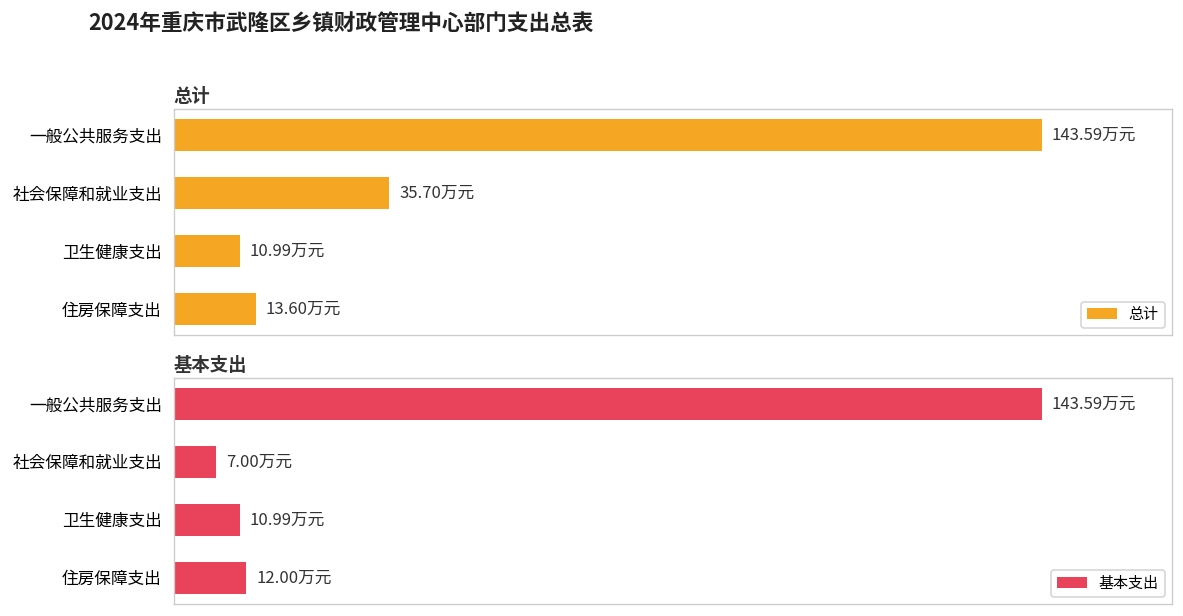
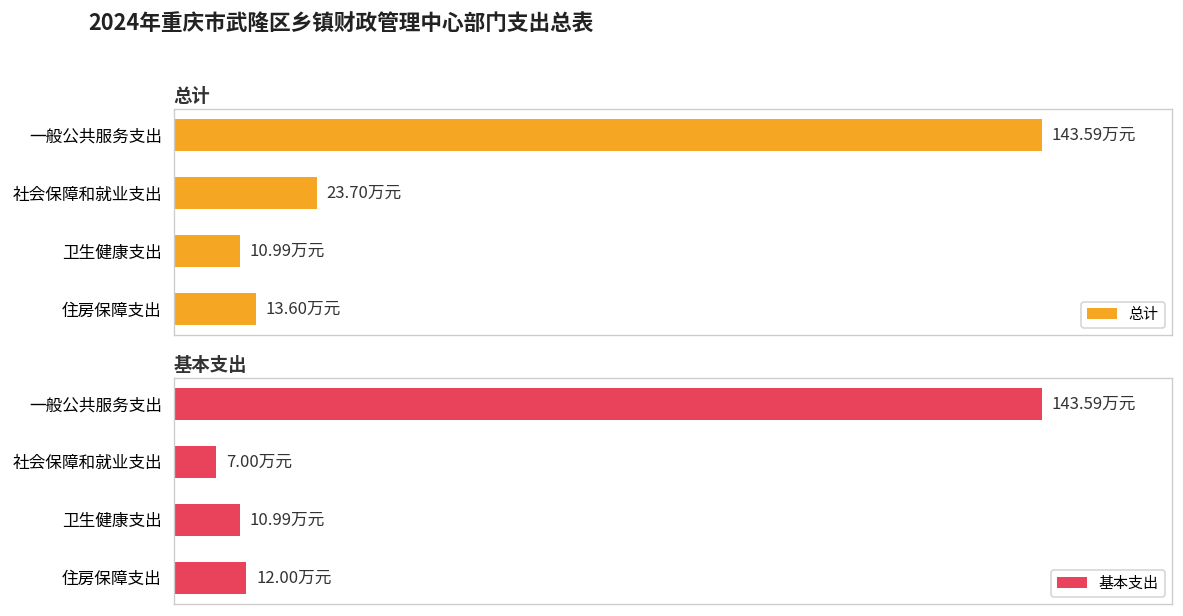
总计, 社会保障和就业支出: 35.70 -> 23.70
